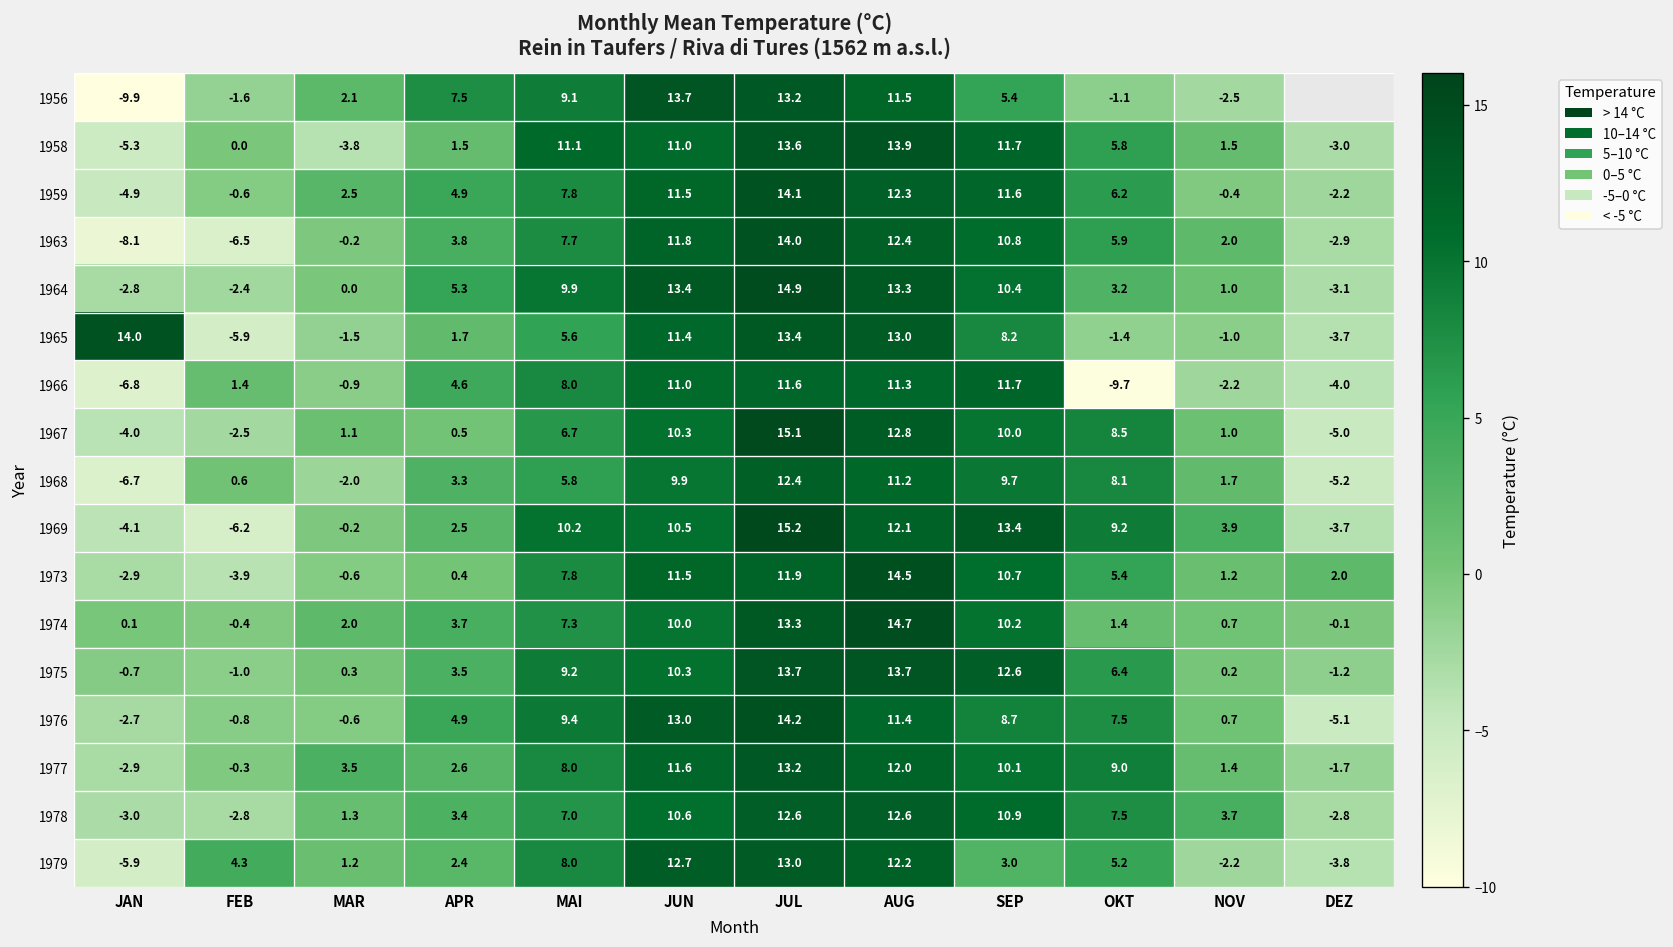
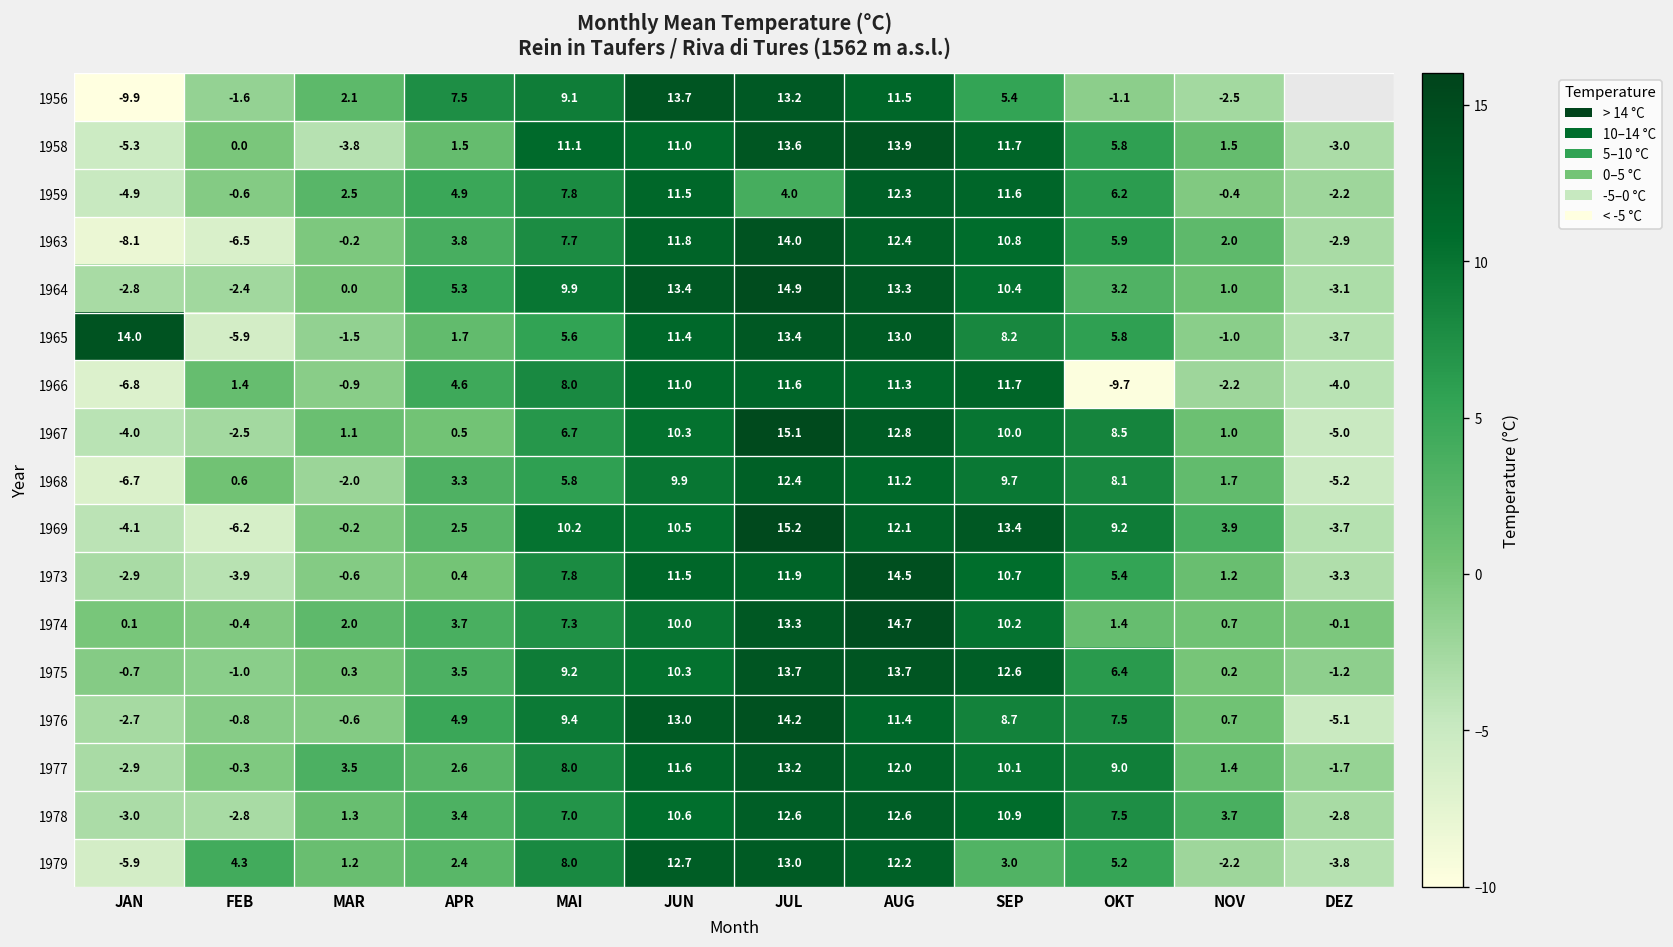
1959, JUL: 14.1 -> 4.0
1965, OKT: -1.4 -> 5.8
1973, DEZ: 2.0 -> -3.3
